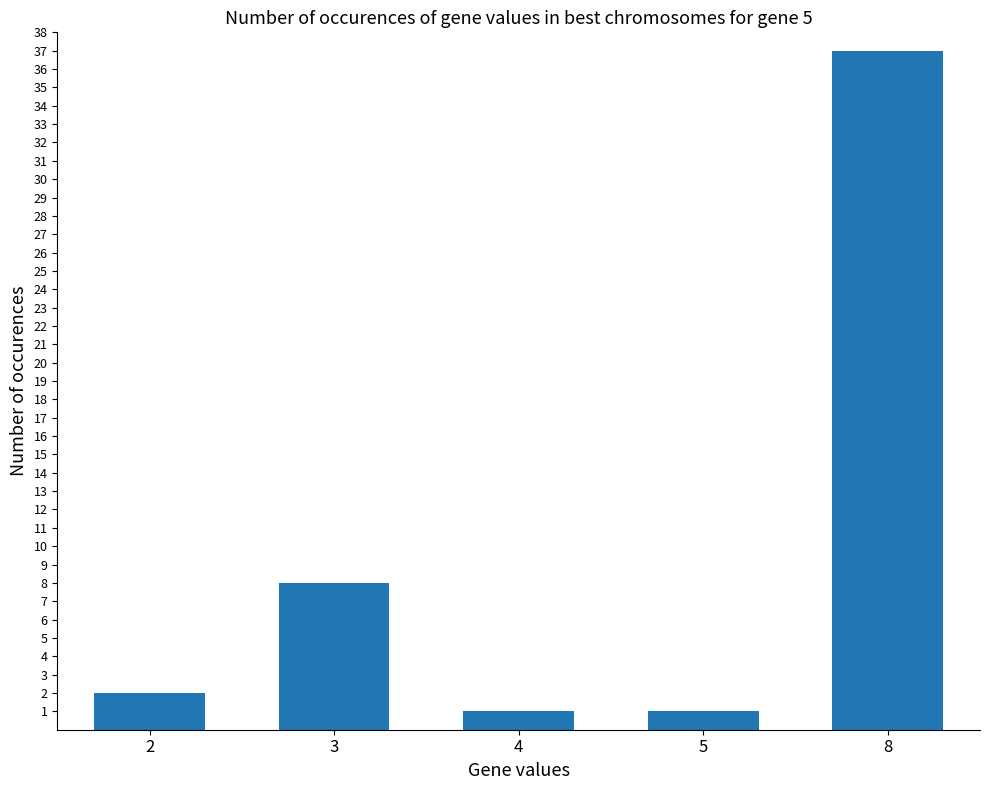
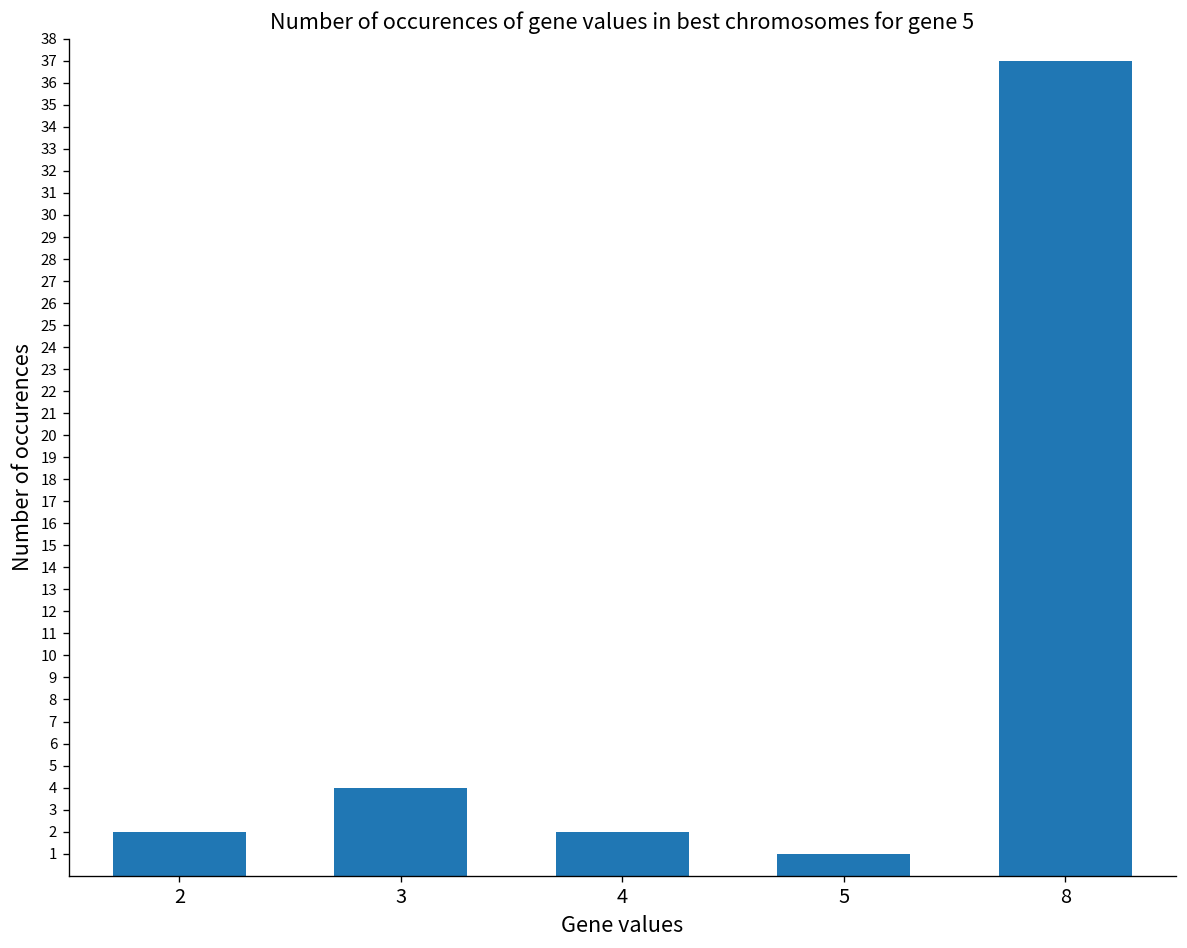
3: 8 -> 4
4: 1 -> 2
